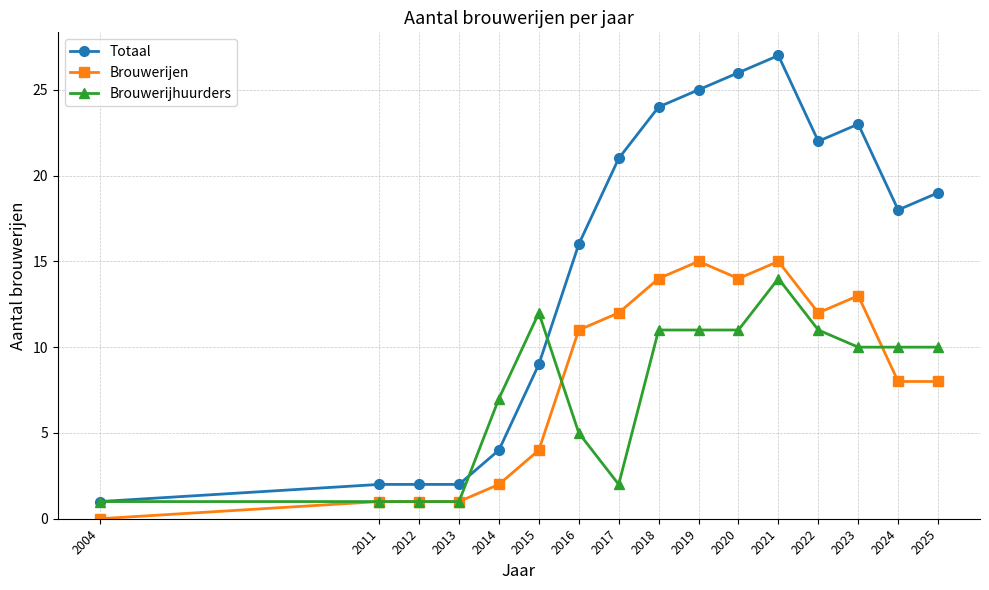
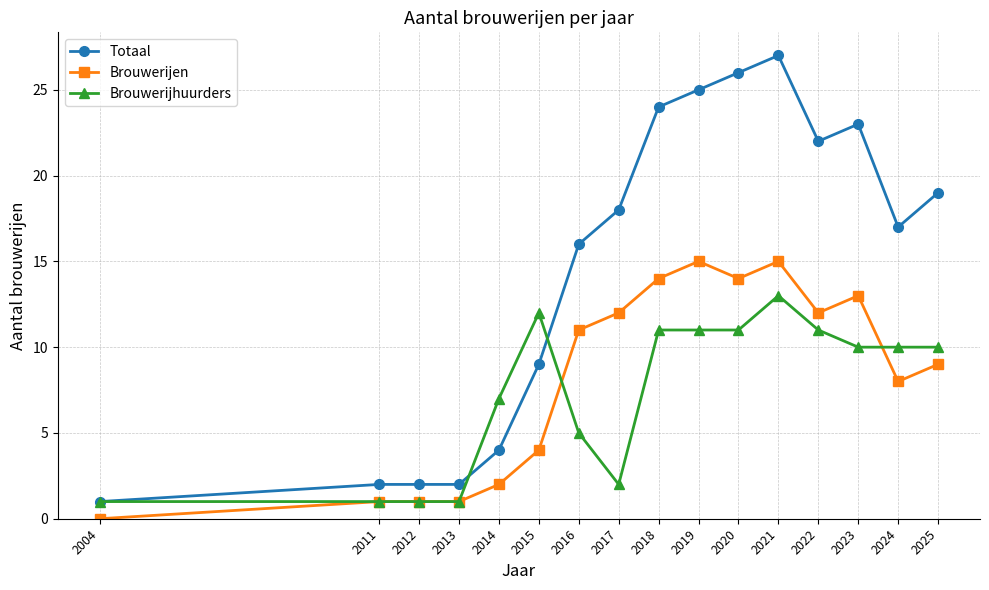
Totaal, 2017: 21 -> 18
Brouwerijhuurders, 2021: 14 -> 13
Totaal, 2024: 18 -> 17
Brouwerijen, 2025: 8 -> 9
